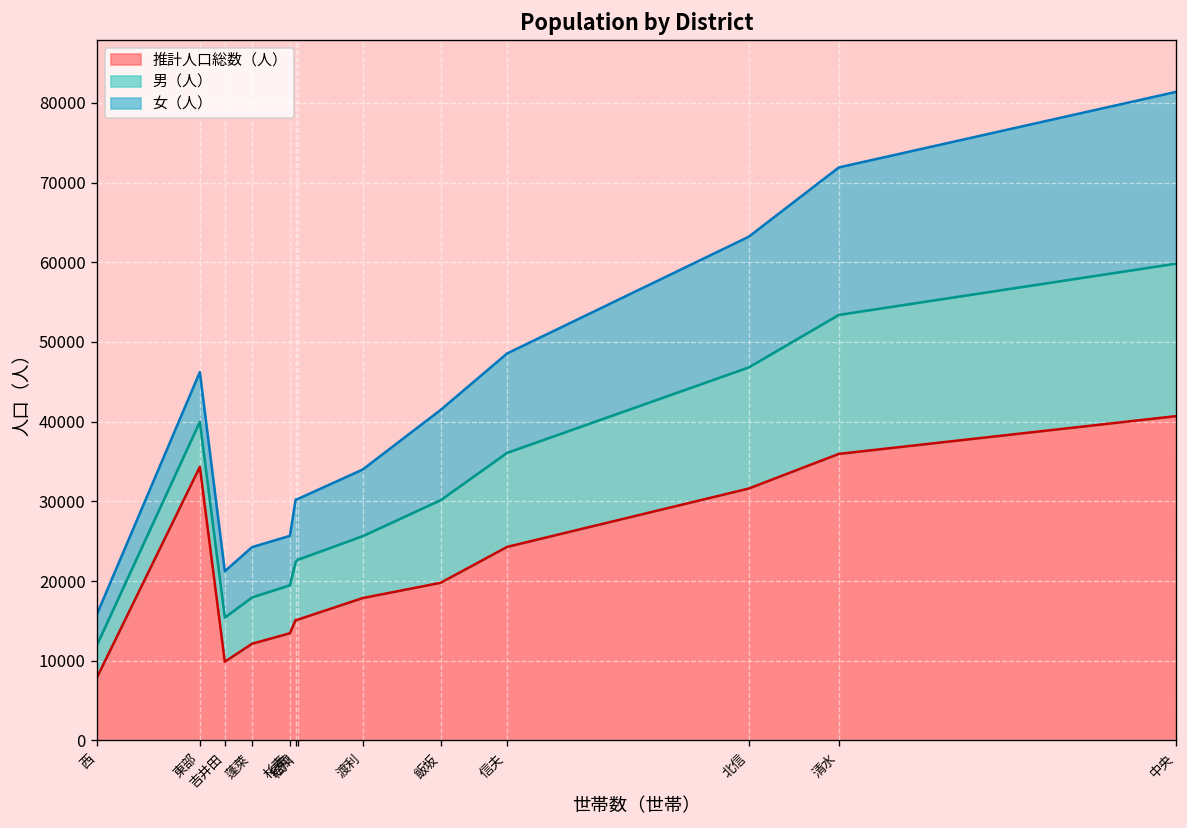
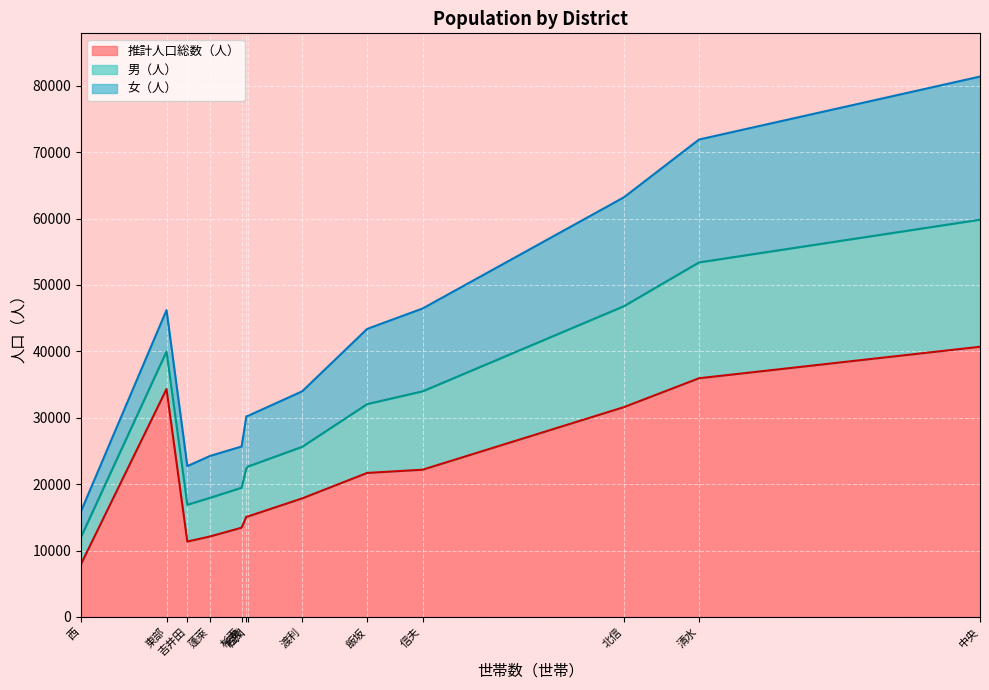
推計人口総数（人）, 吉井田: 10000 -> 11000
推計人口総数（人）, 飯坂: 20000 -> 22000
推計人口総数（人）, 信夫: 24000 -> 22000
